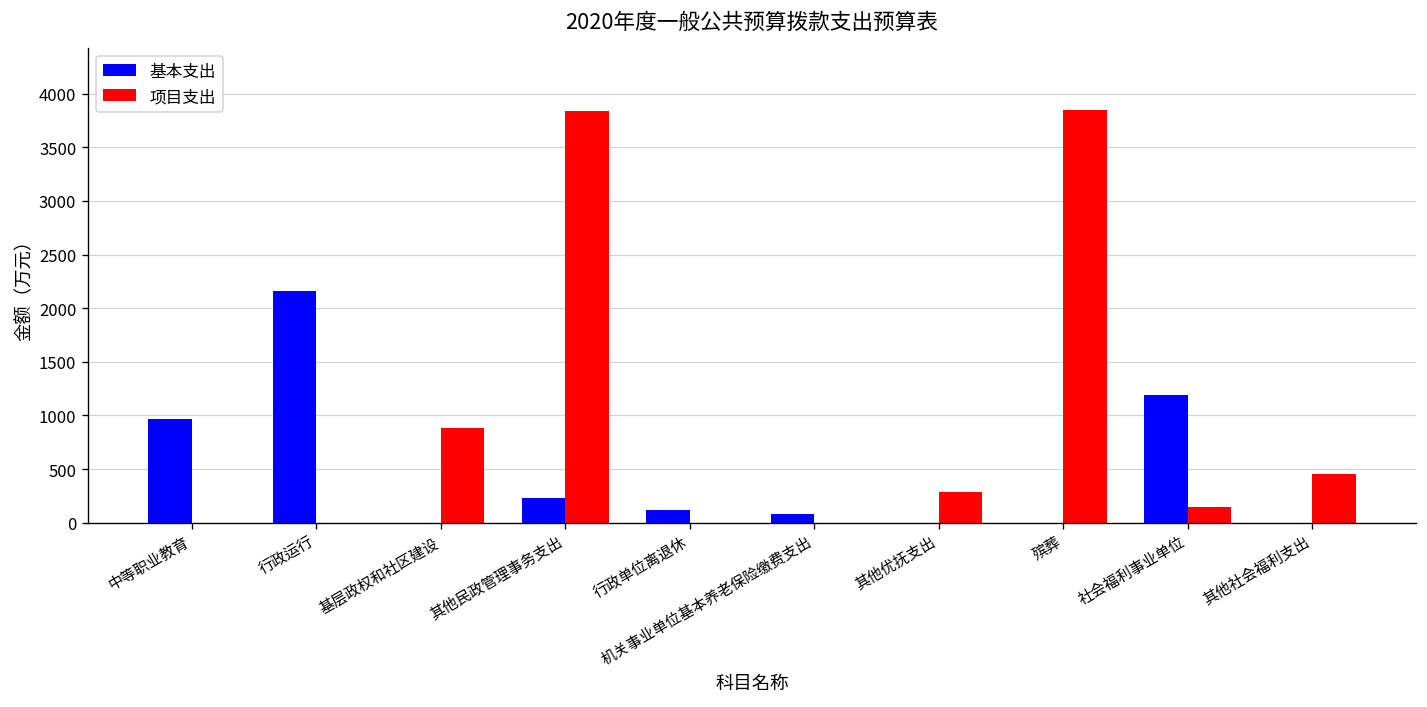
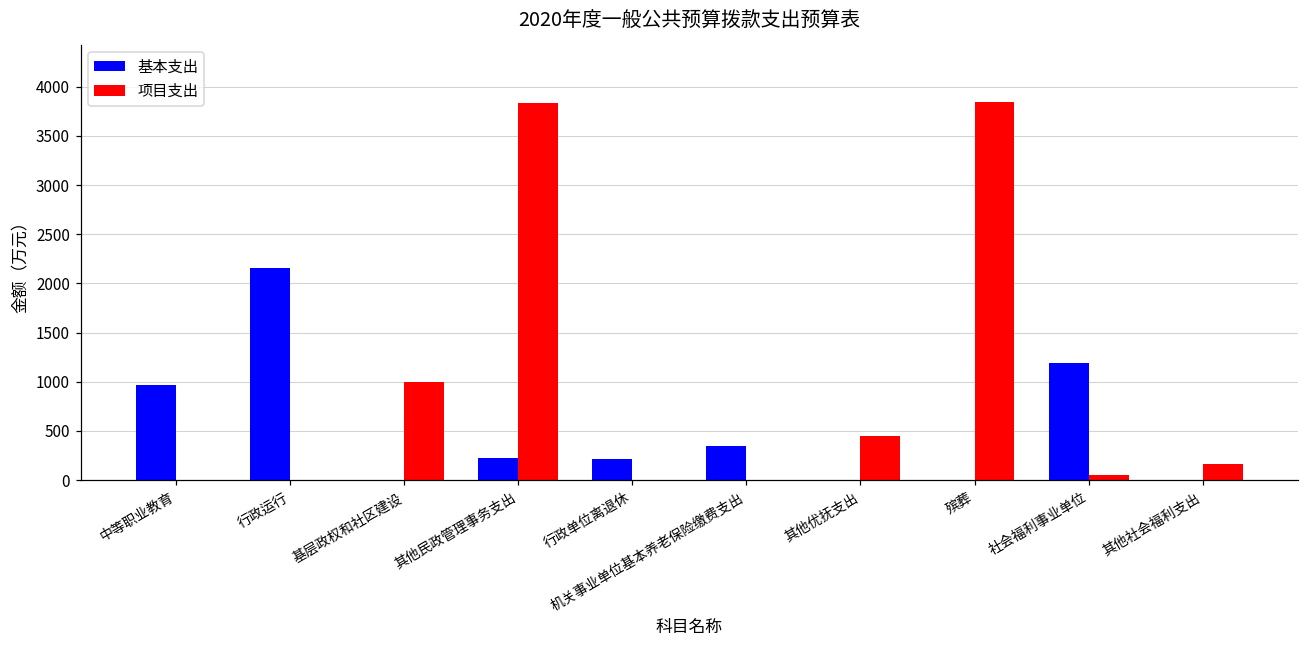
项目支出, 基层政权和社区建设: 900 -> 1000
基本支出, 行政单位离退休: 100 -> 200
基本支出, 机关事业单位基本养老保险缴费支出: 100 -> 300
项目支出, 其他优抚支出: 300 -> 500
项目支出, 社会福利事业单位: 150 -> 50
项目支出, 其他社会福利支出: 500 -> 200
